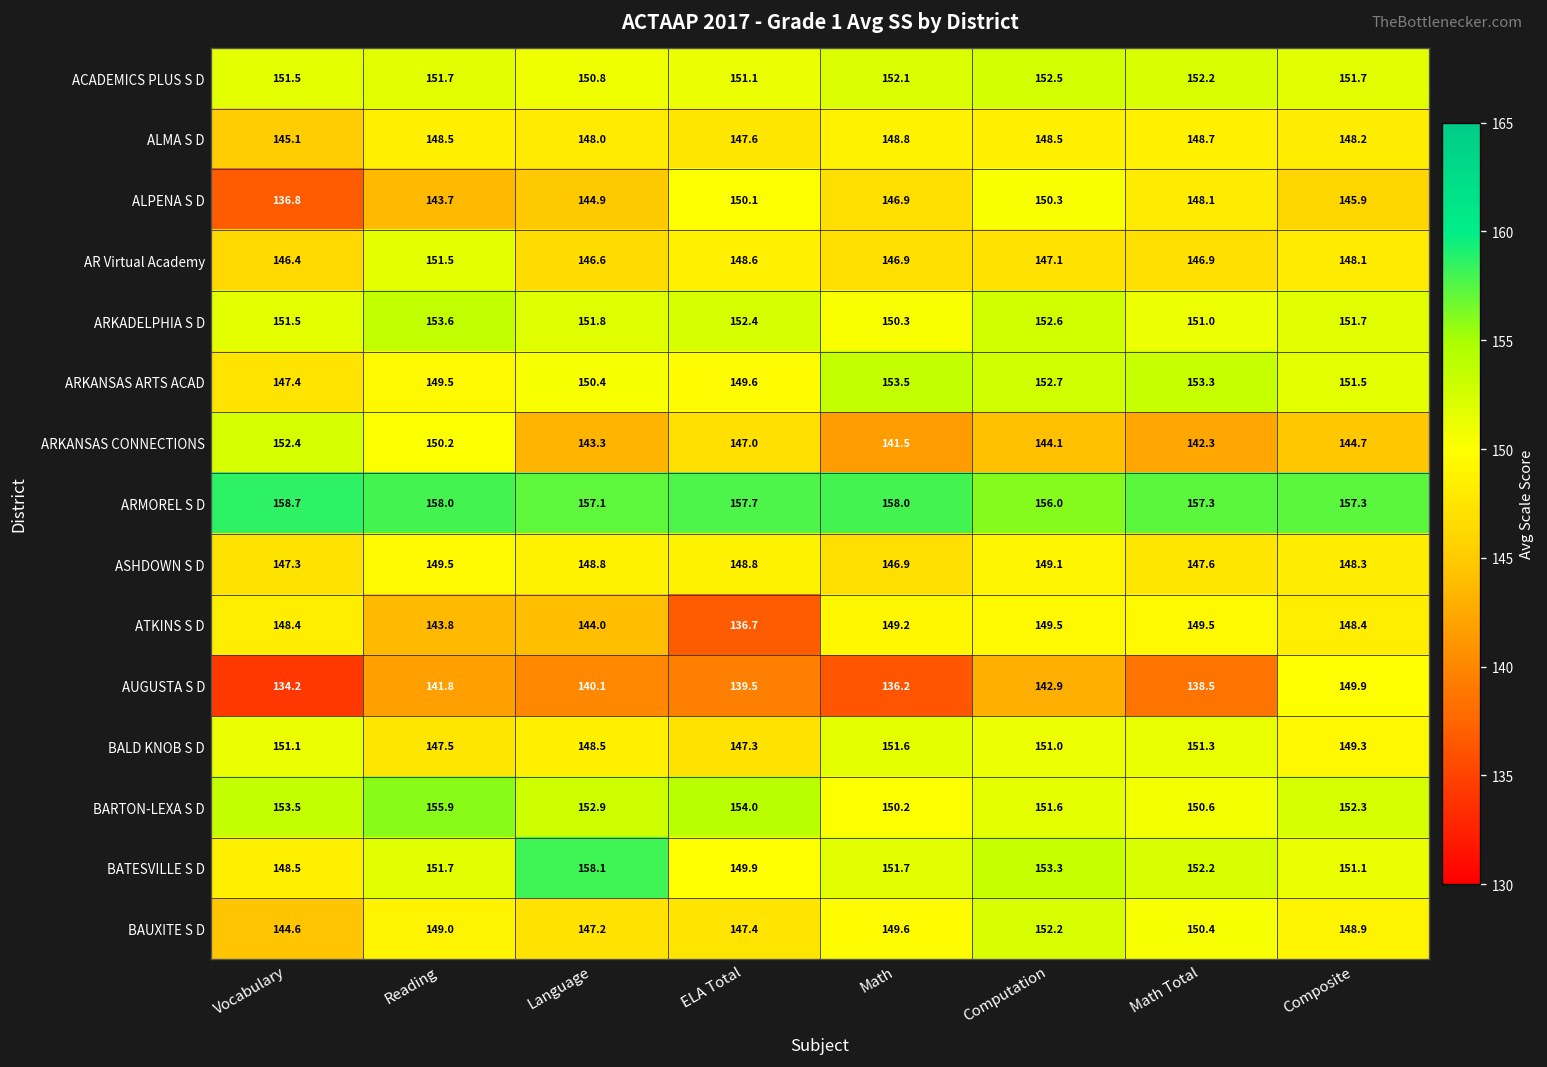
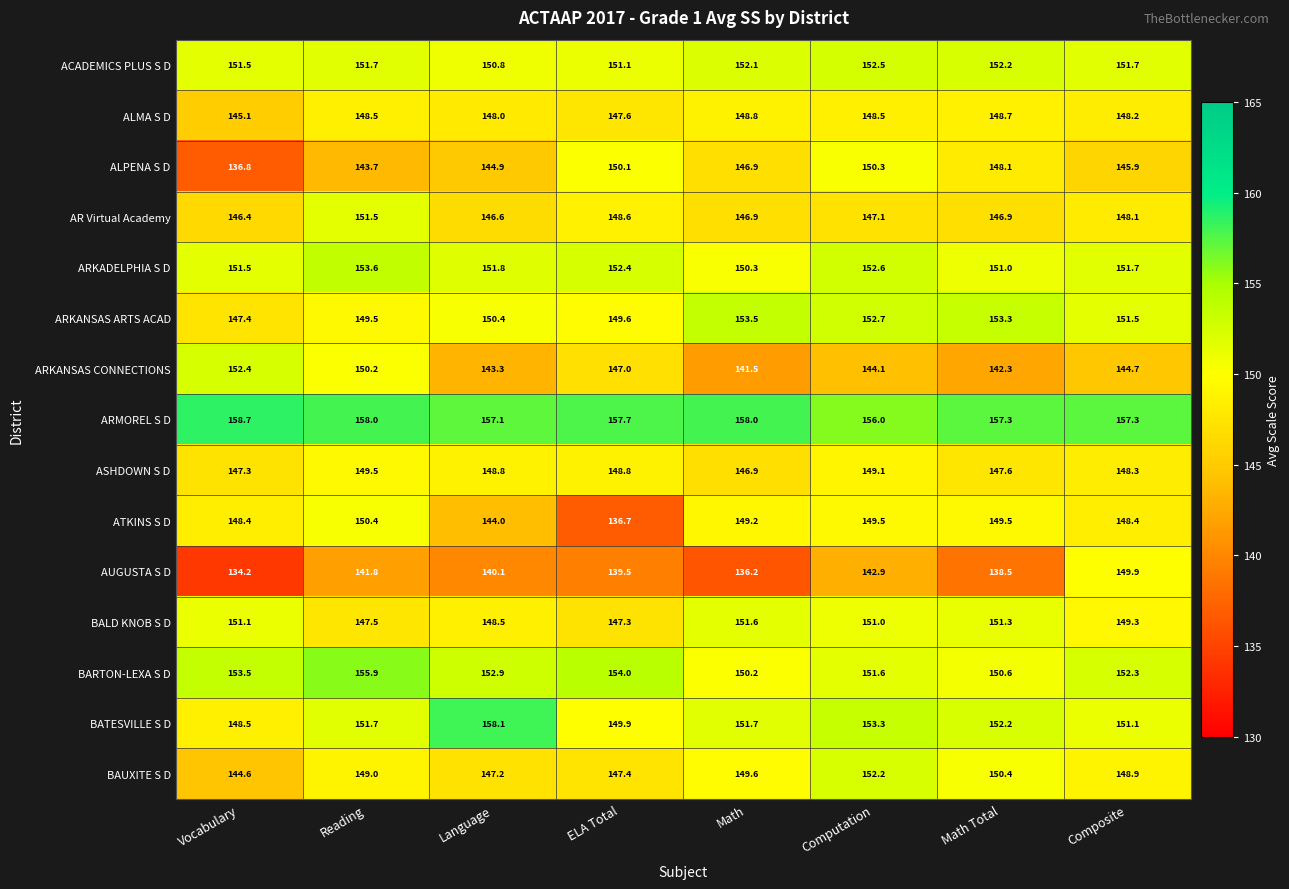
ATKINS S D, Reading: 143.8 -> 150.4
